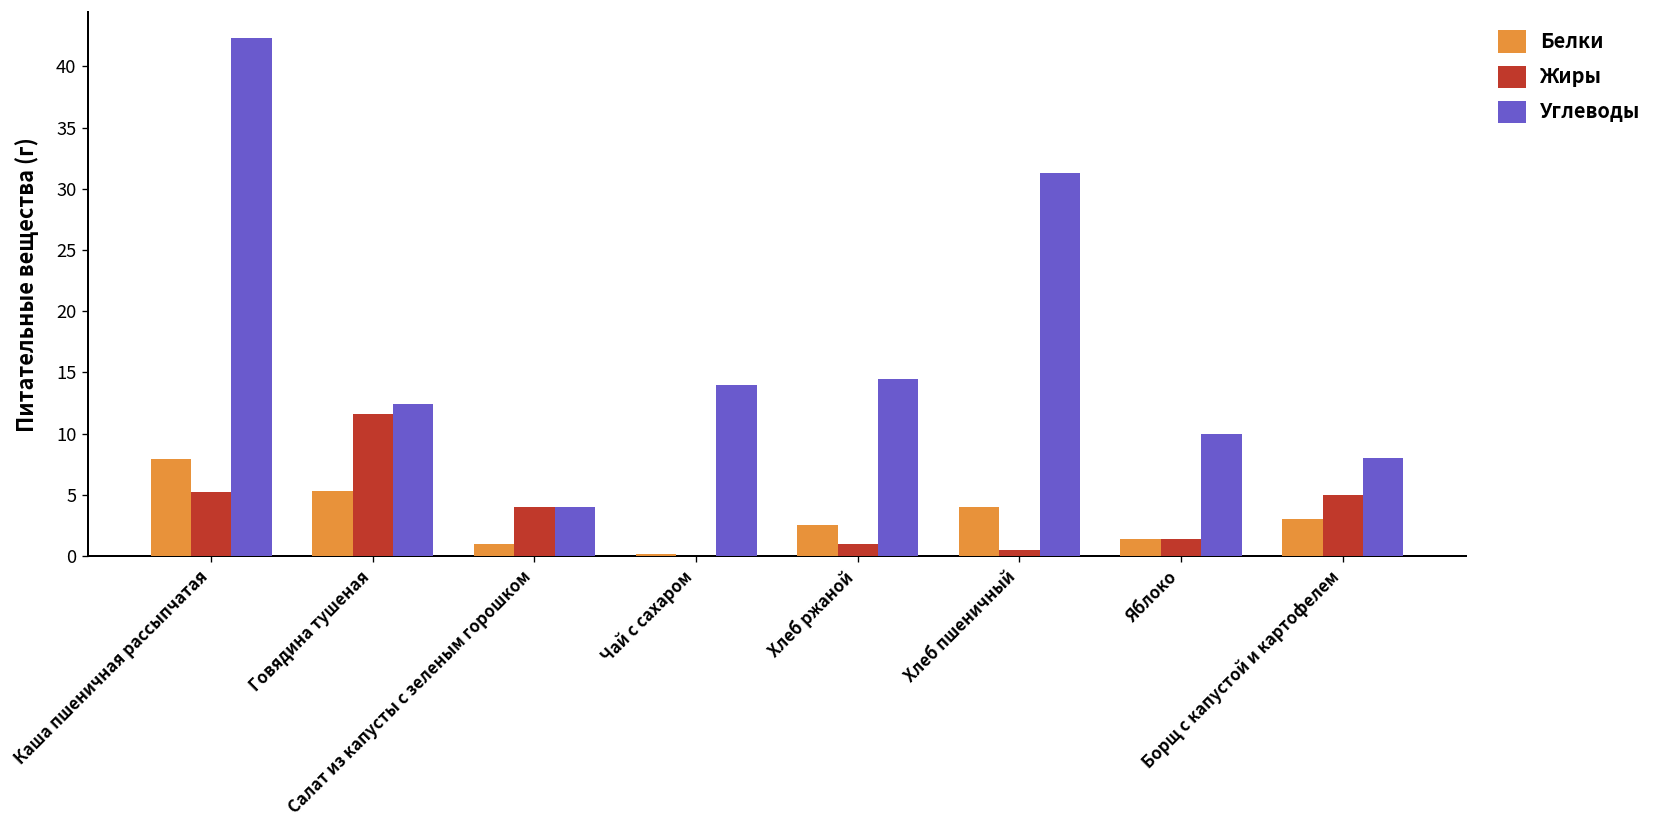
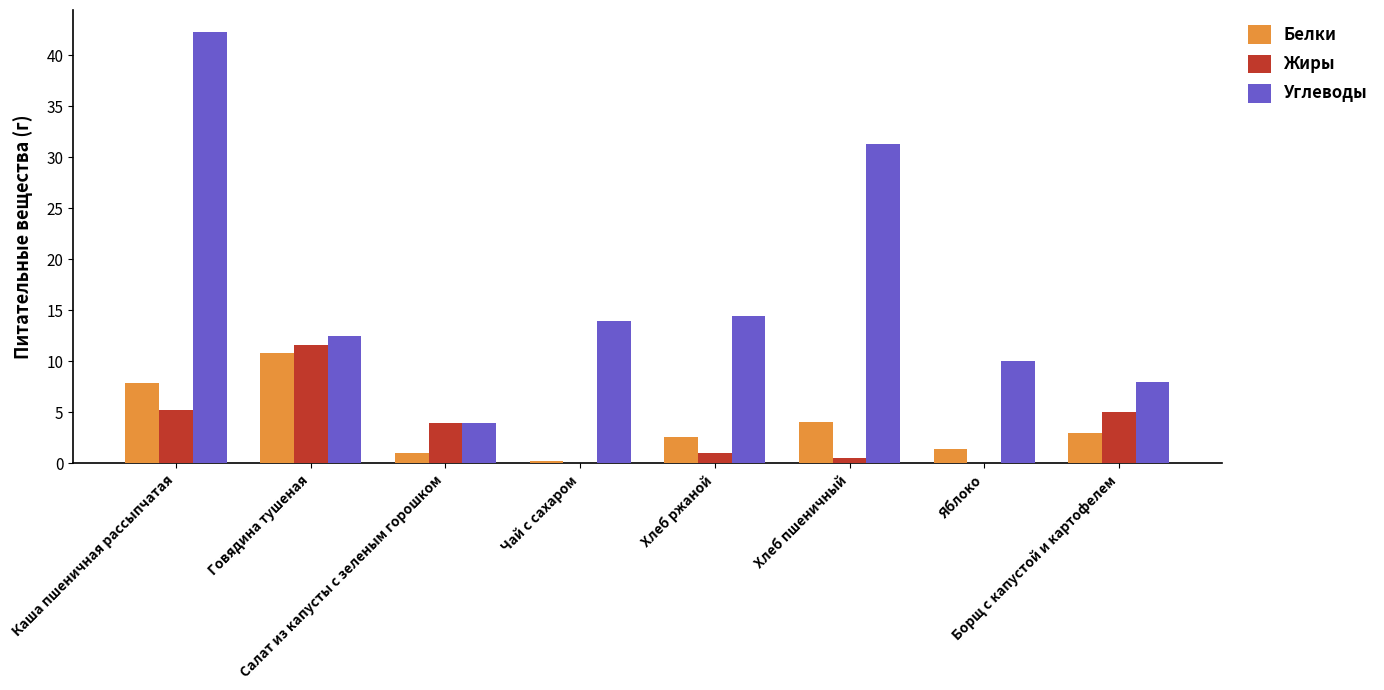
Белки, Говядина тушеная: 5.3 -> 10.8
Жиры, Яблоко: 1.4 -> 0.0
